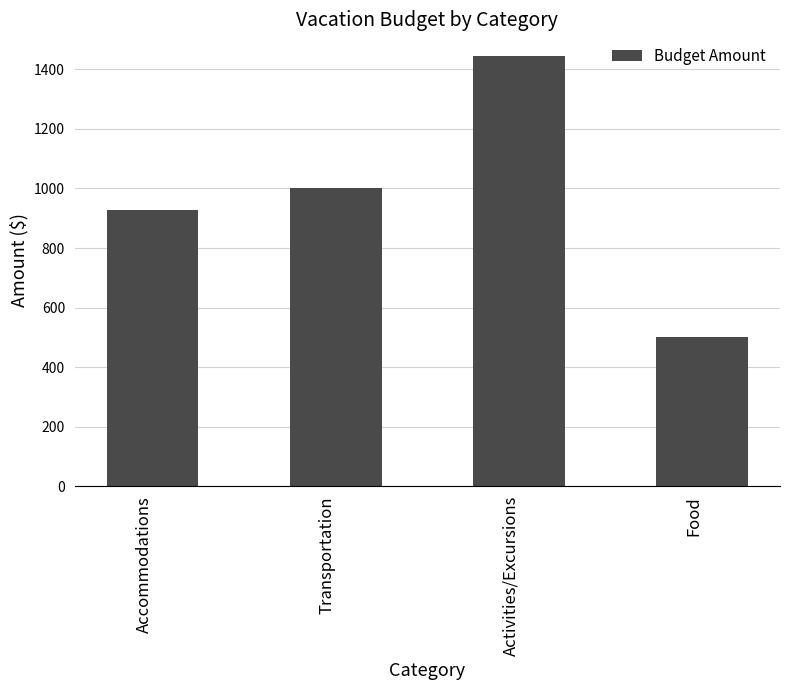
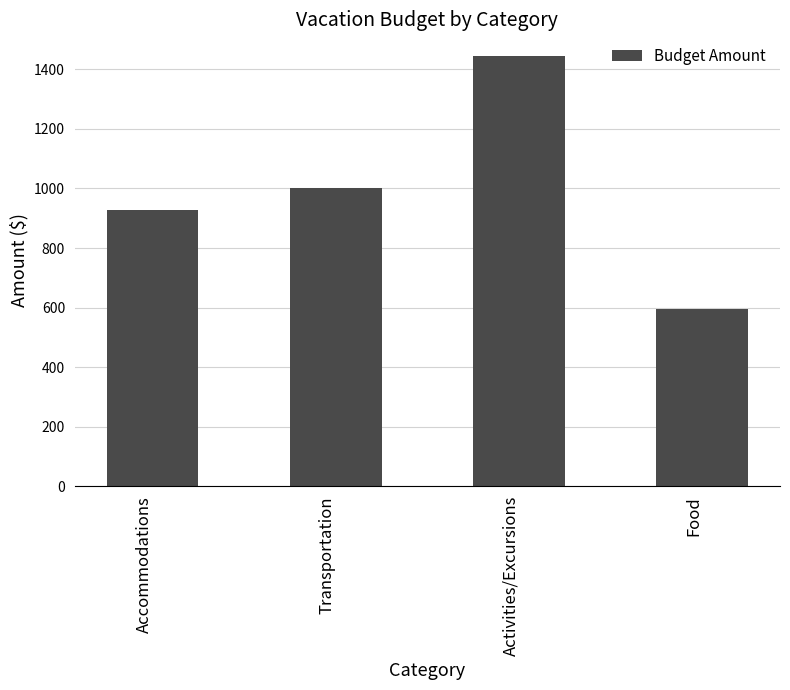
Food: 500 -> 600
